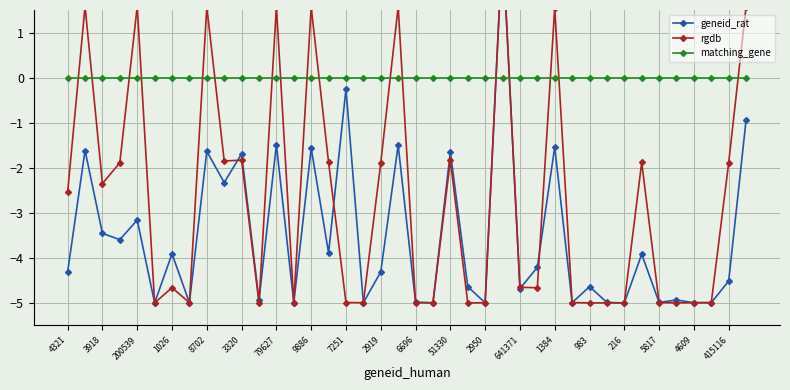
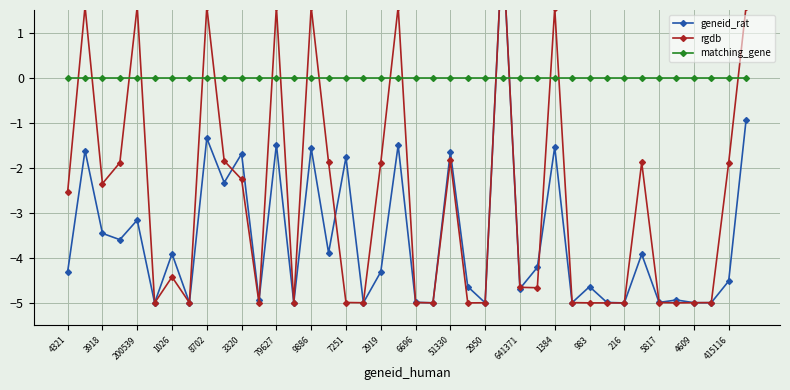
rgdb, 1026: -4.7 -> -4.4
geneid_rat, 8702: -1.6 -> -1.3
rgdb, 3320: -1.8 -> -2.3
geneid_rat, 7251: -0.3 -> -1.8
